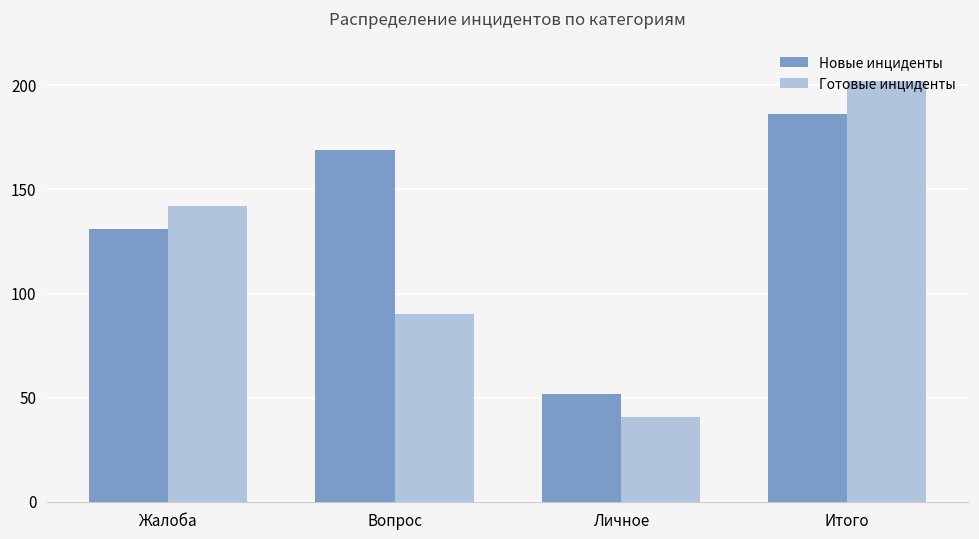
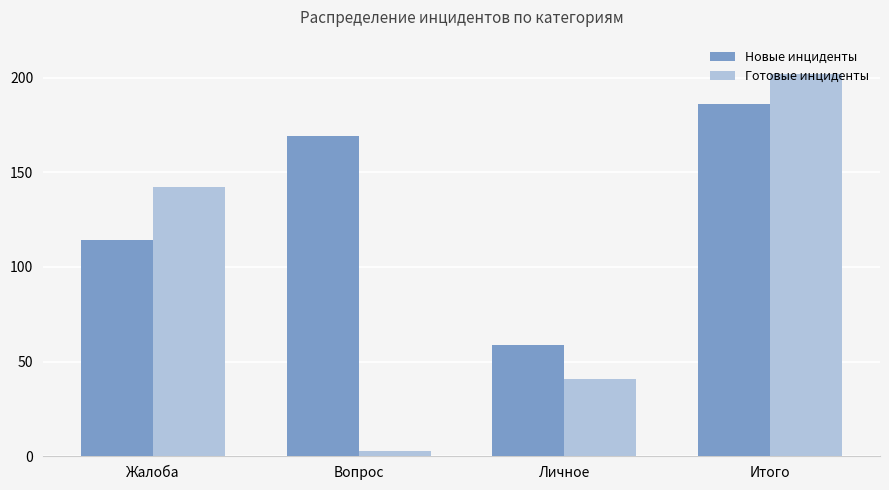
Новые инциденты, Жалоба: 131 -> 114
Готовые инциденты, Вопрос: 90 -> 3
Новые инциденты, Личное: 52 -> 59
